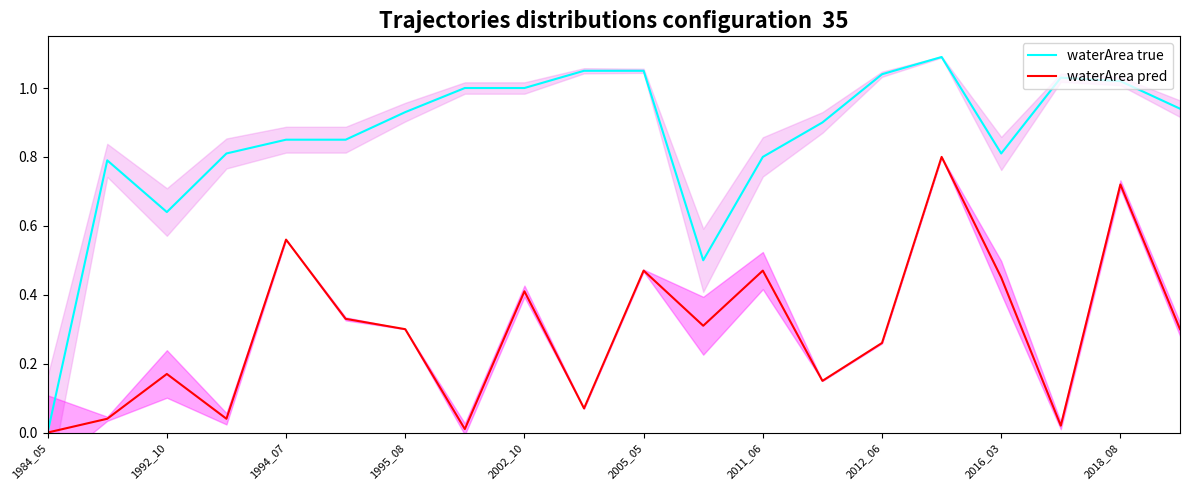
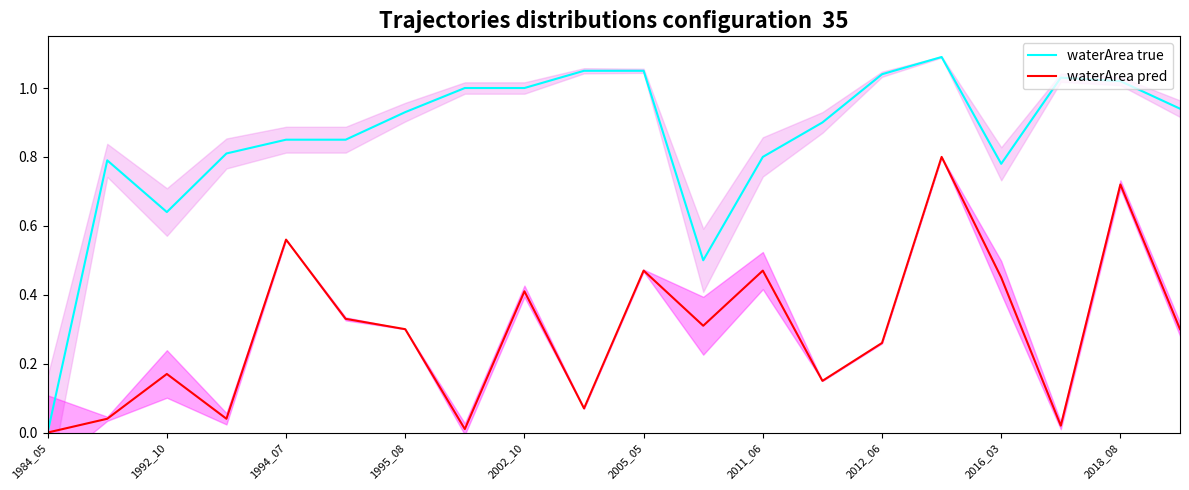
waterArea true, 2016_03: 0.81 -> 0.78
